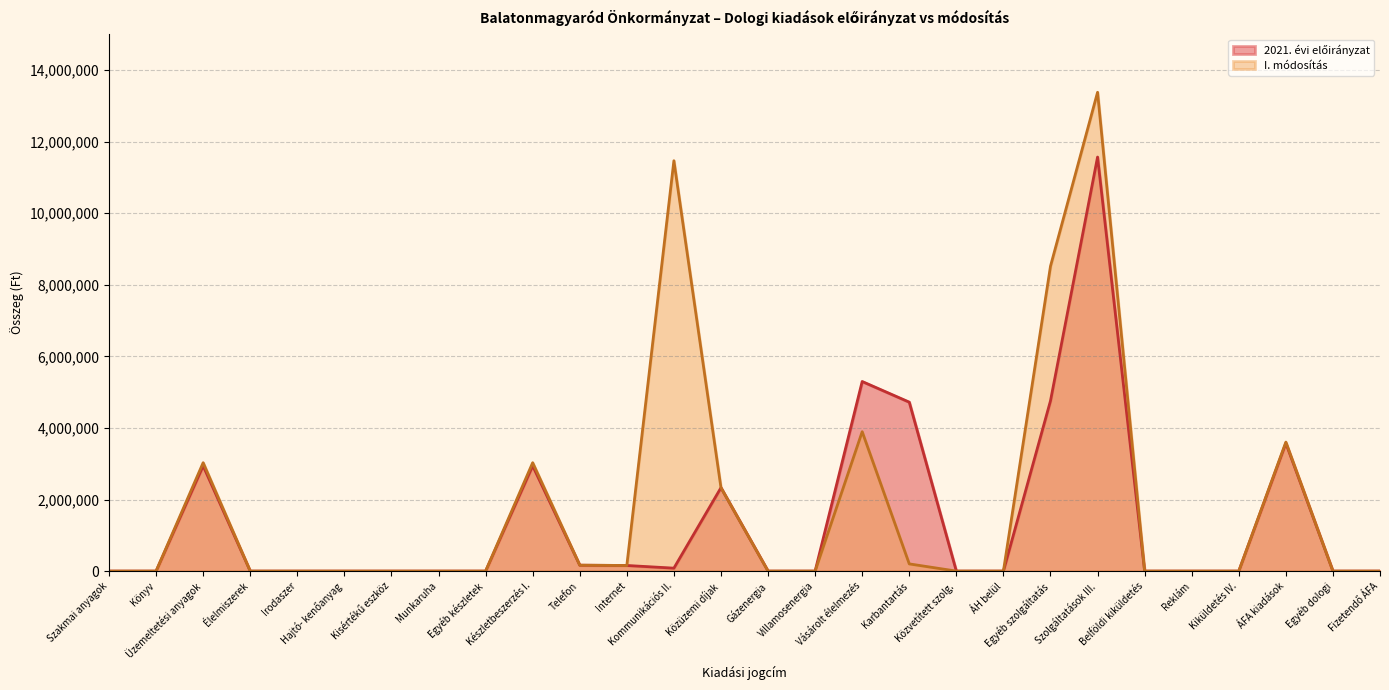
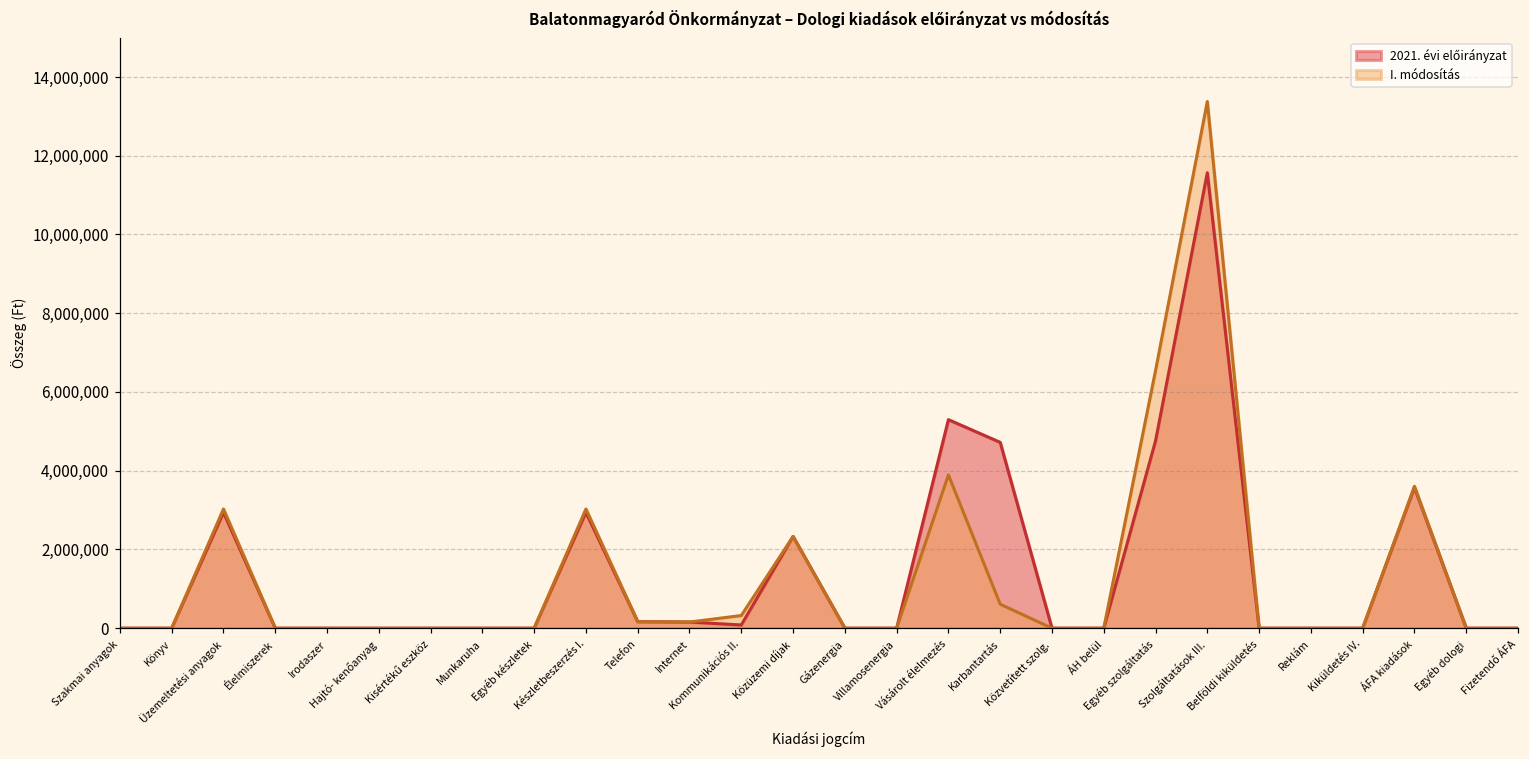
I. módosítás, Kommunikációs II.: 11,500,000 -> 300,000
I. módosítás, Karbantartás: 200,000 -> 600,000
I. módosítás, Egyéb szolgáltatás: 8,500,000 -> 6,500,000
